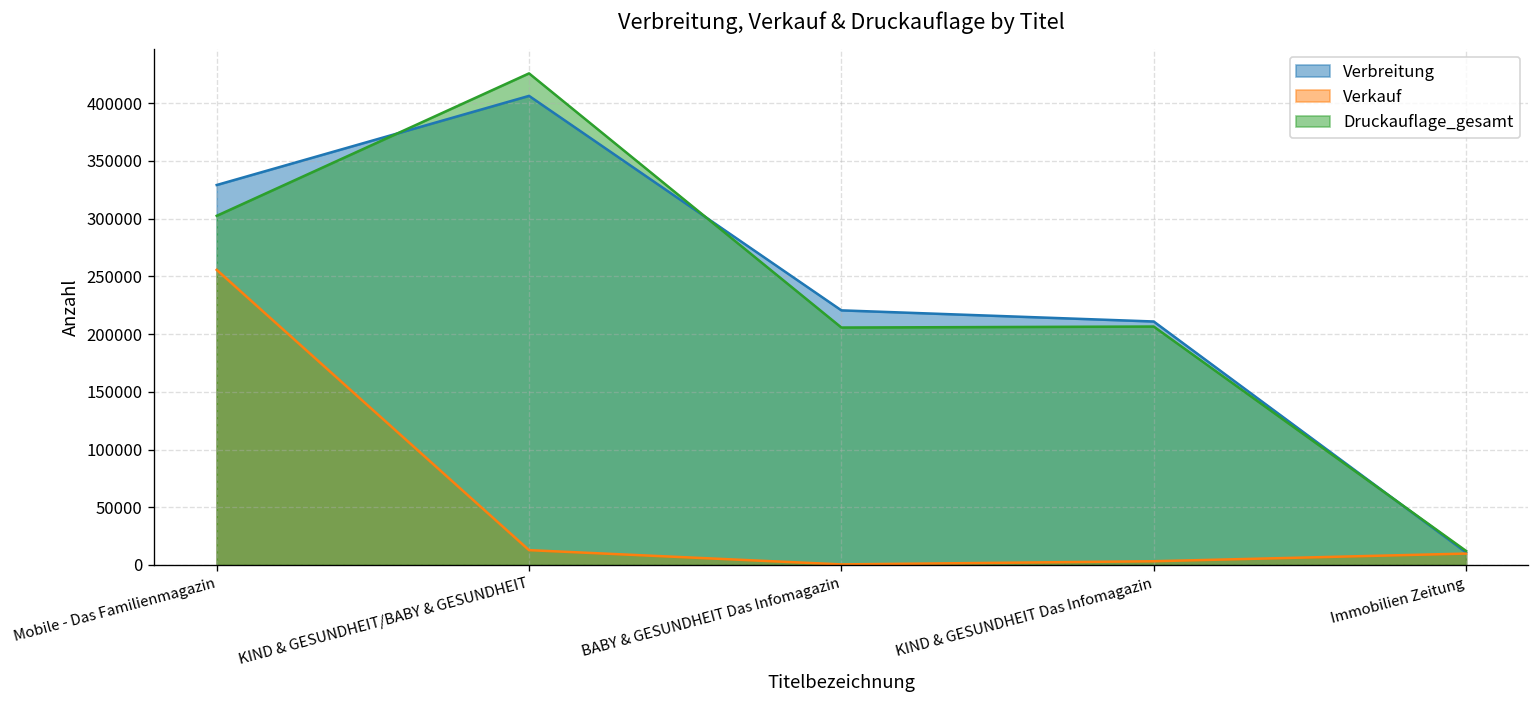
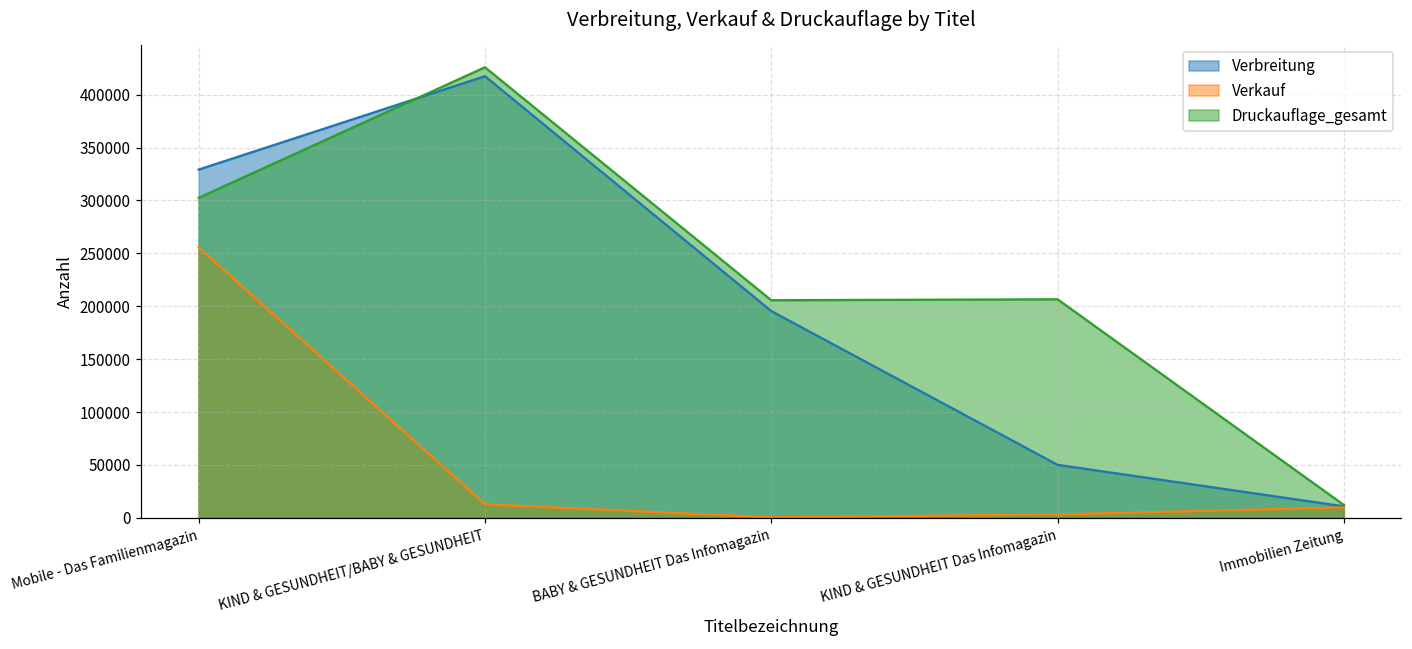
Verbreitung, KIND & GESUNDHEIT/BABY & GESUNDHEIT: 410000 -> 420000
Verbreitung, BABY & GESUNDHEIT Das Infomagazin: 220000 -> 200000
Verbreitung, KIND & GESUNDHEIT Das Infomagazin: 210000 -> 50000
